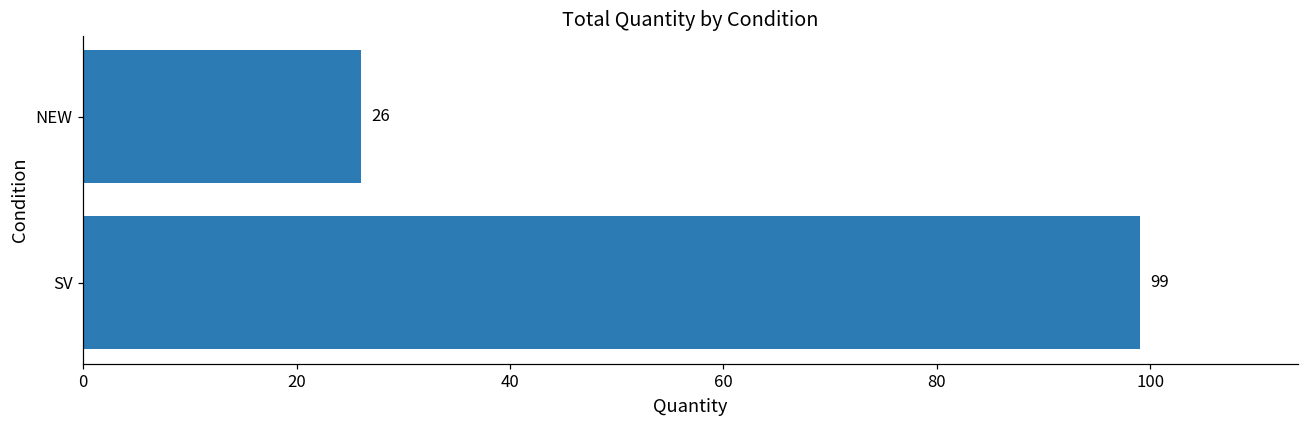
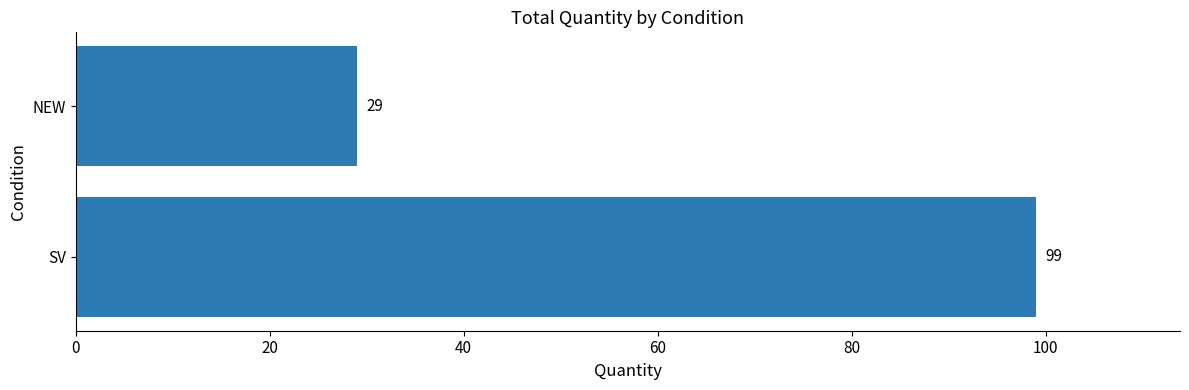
NEW: 26 -> 29
